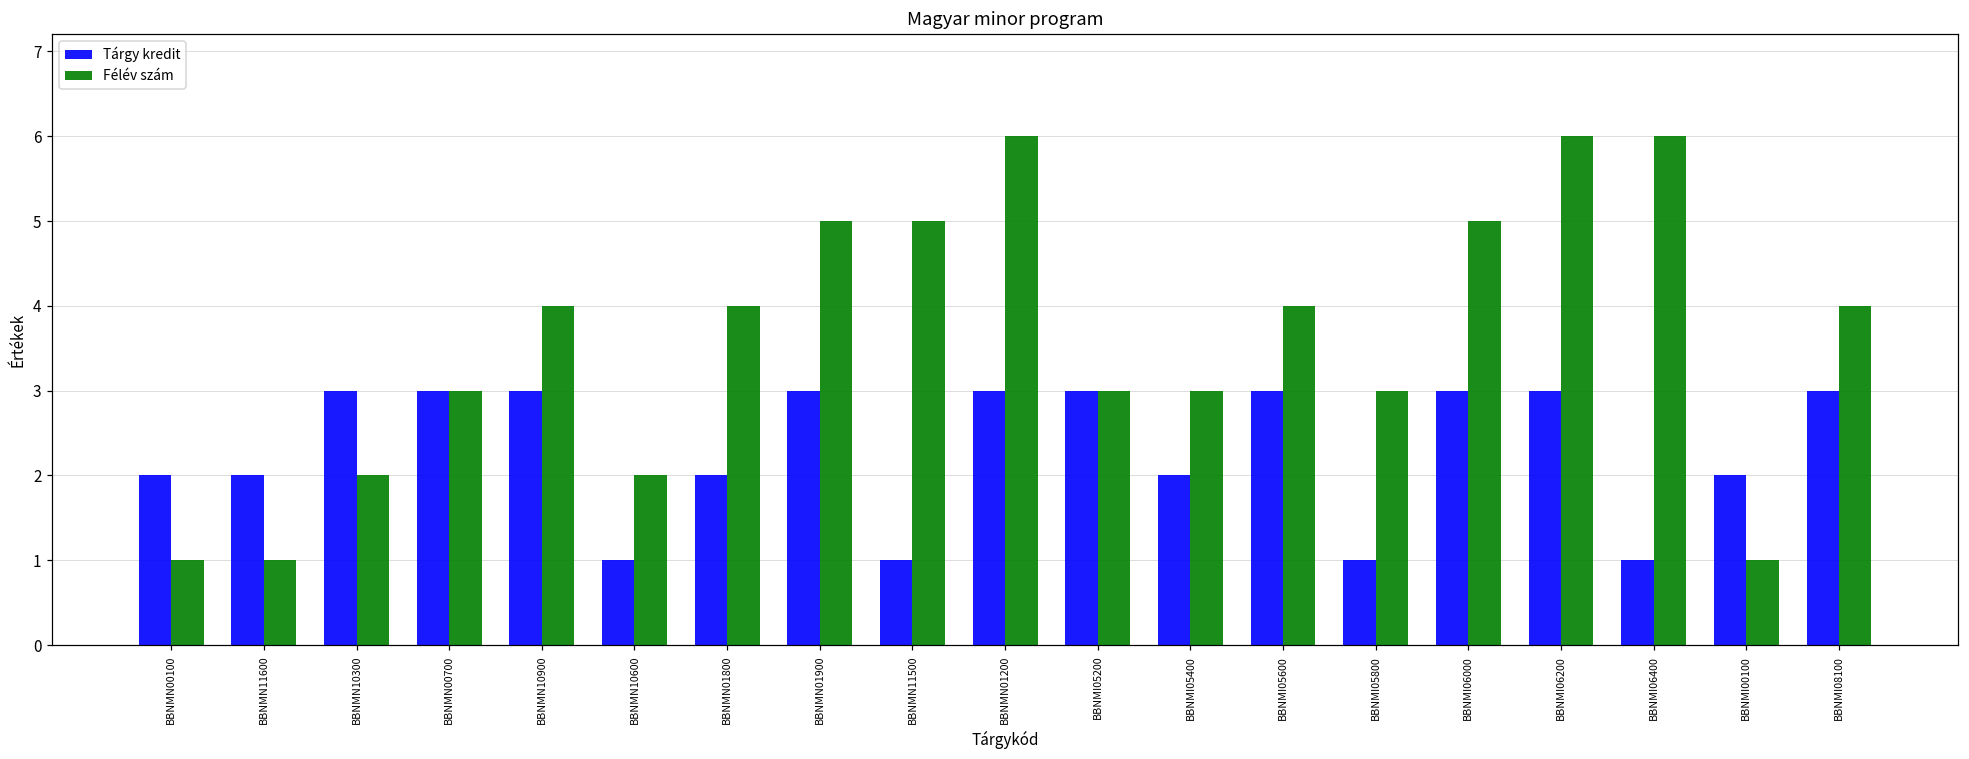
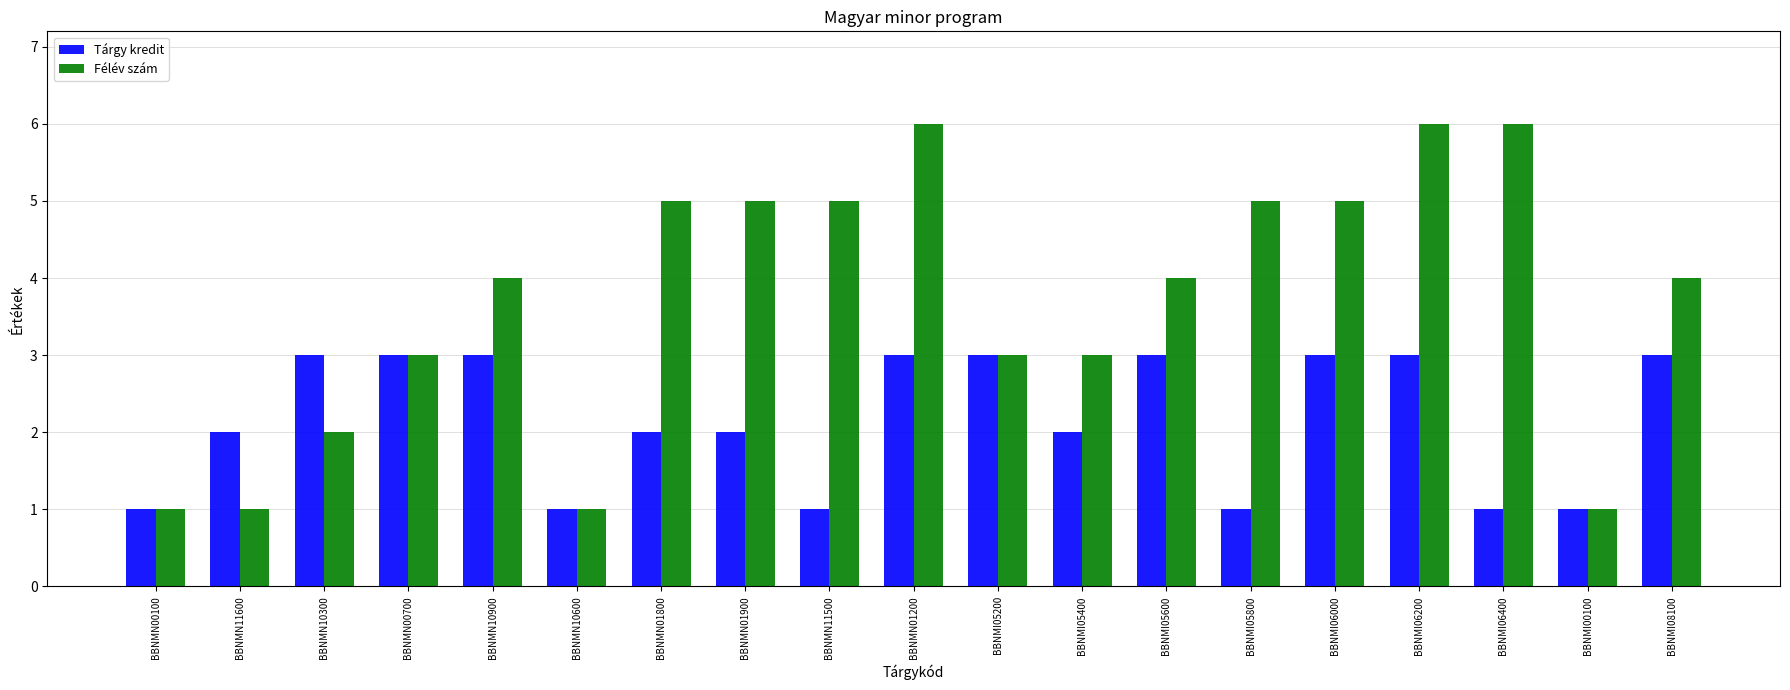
Tárgy kredit, BBNMN00100: 2 -> 1
Félév szám, BBNMN10600: 2 -> 1
Félév szám, BBNMN01800: 4 -> 5
Tárgy kredit, BBNMN01900: 3 -> 2
Félév szám, BBNMI05800: 3 -> 5
Tárgy kredit, BBNMI00100: 2 -> 1
